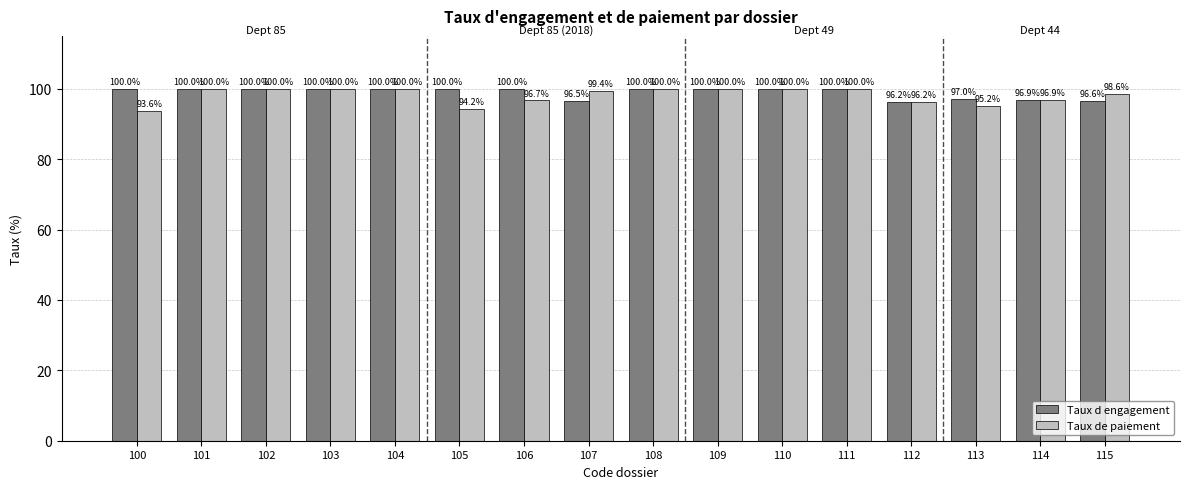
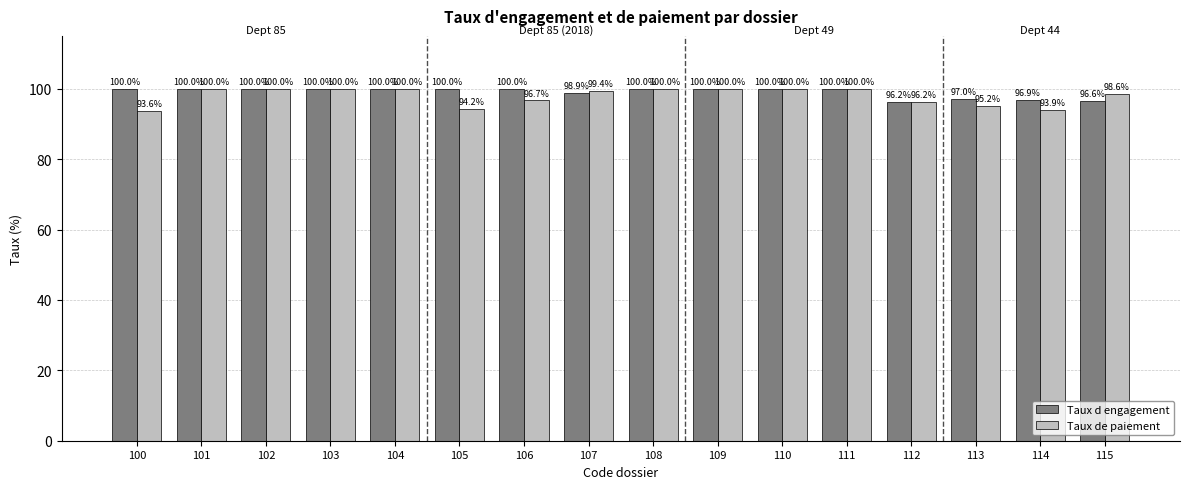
Taux d engagement, 107: 96.5% -> 98.9%
Taux de paiement, 114: 96.9% -> 93.9%
